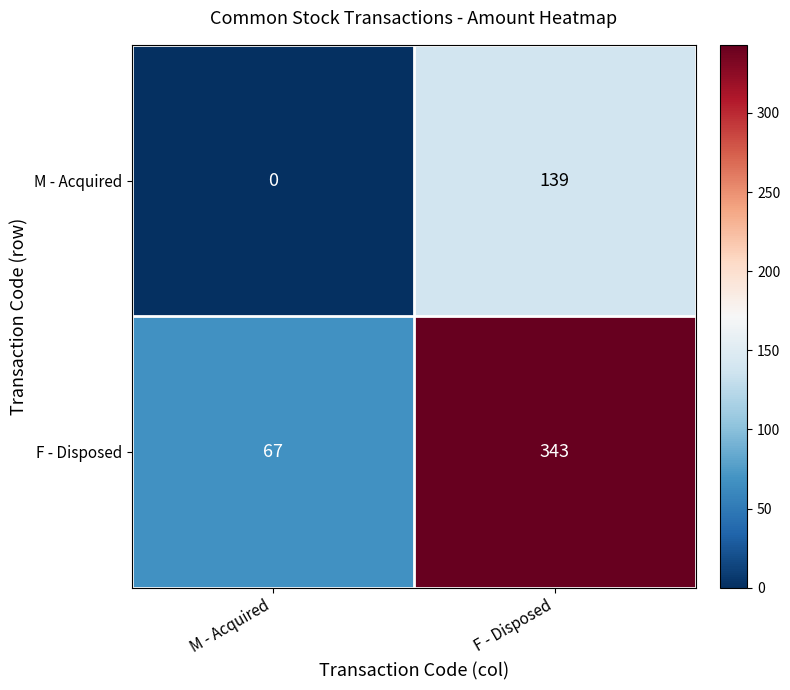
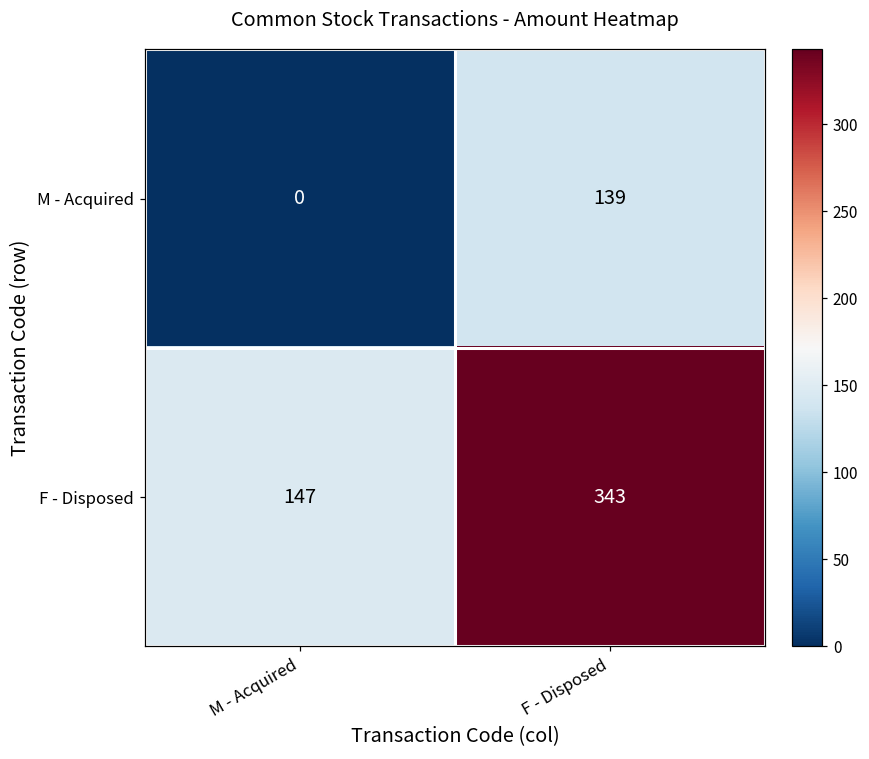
F - Disposed, M - Acquired: 67 -> 147
